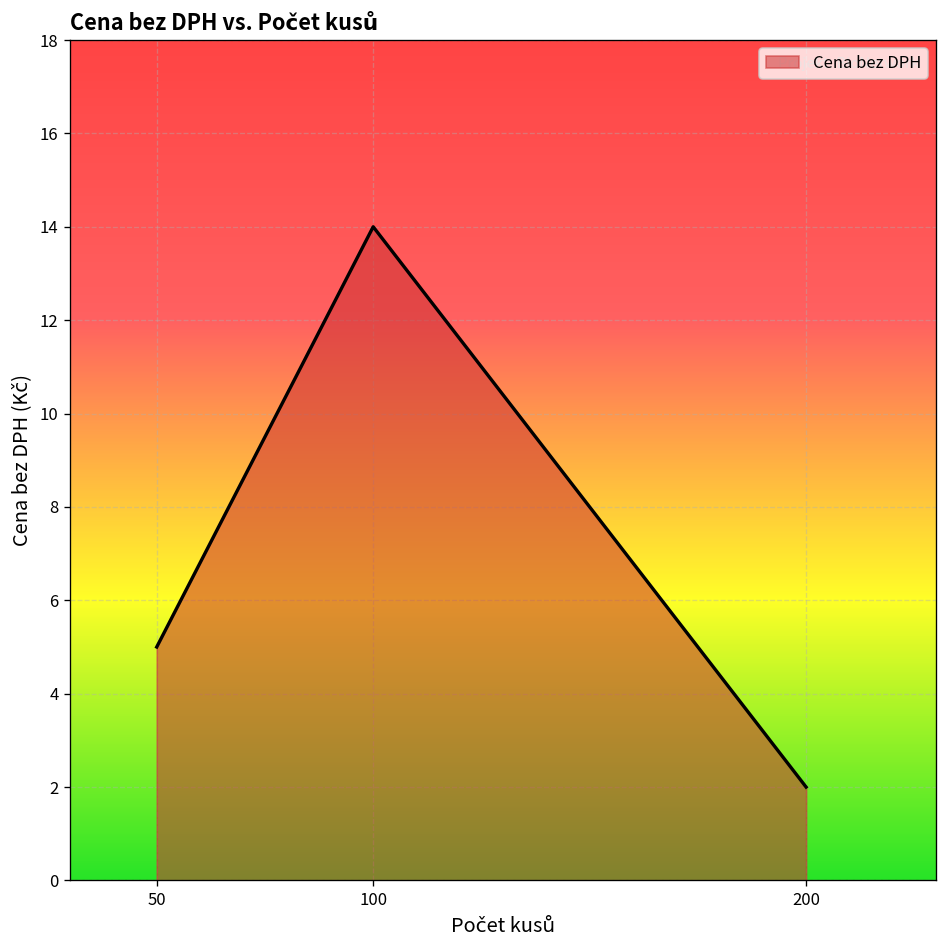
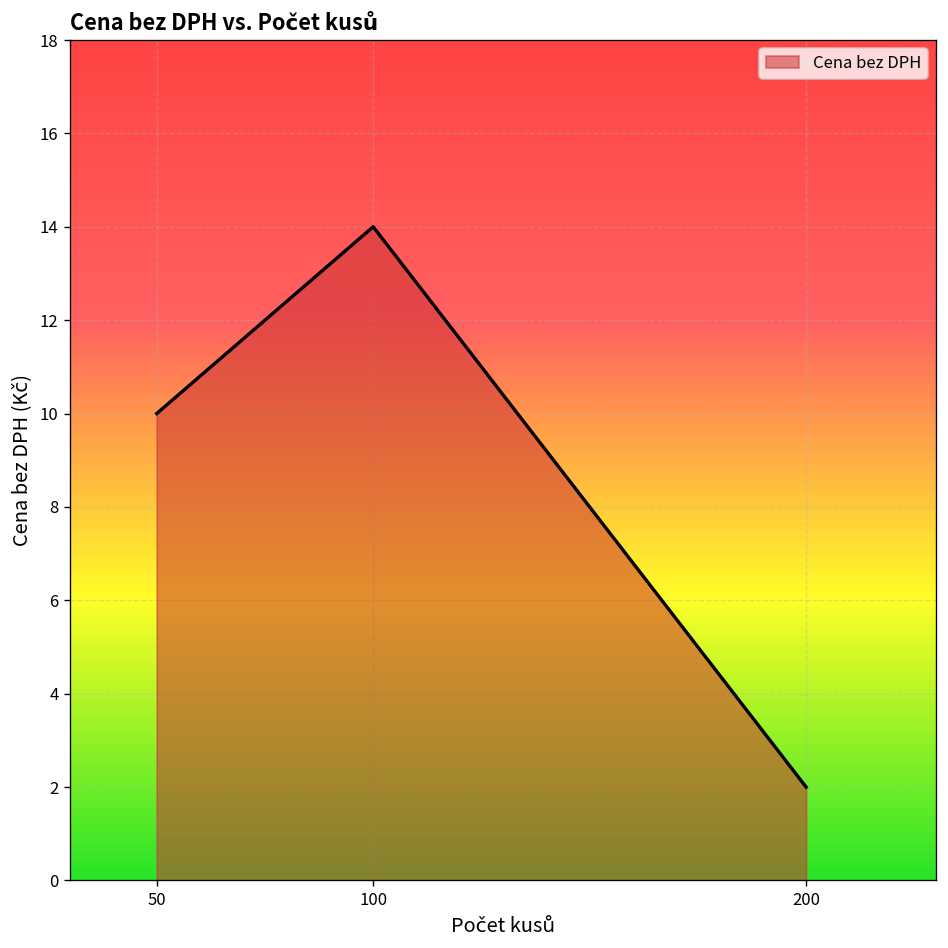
50: 5 -> 10
